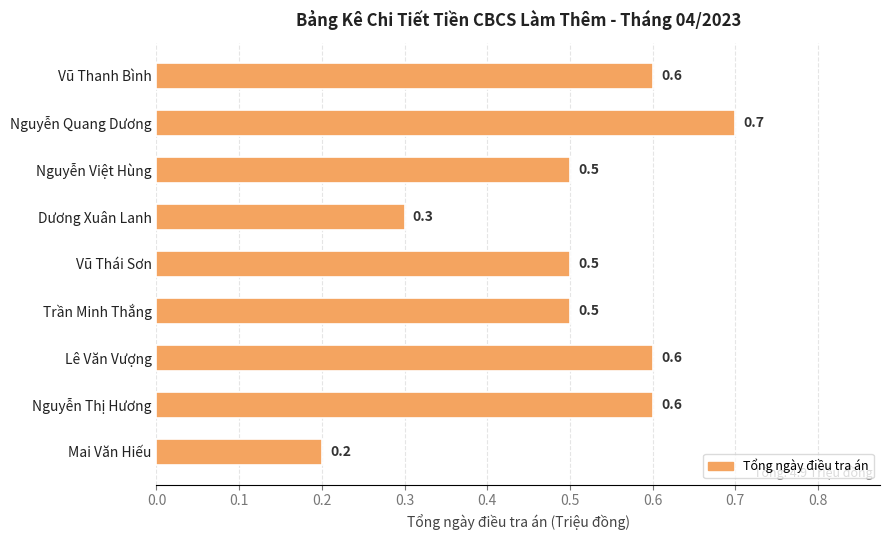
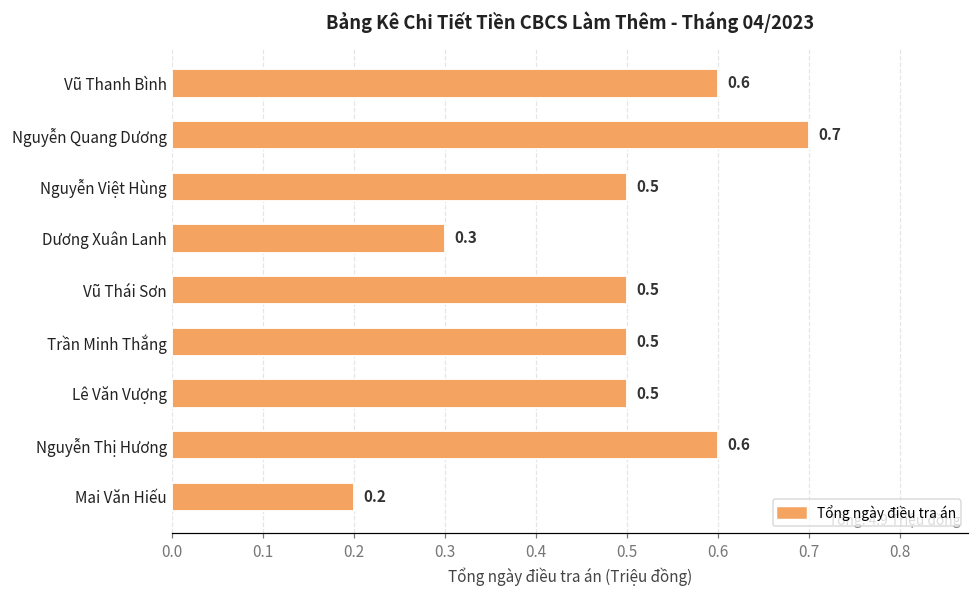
Lê Văn Vượng: 0.6 -> 0.5
